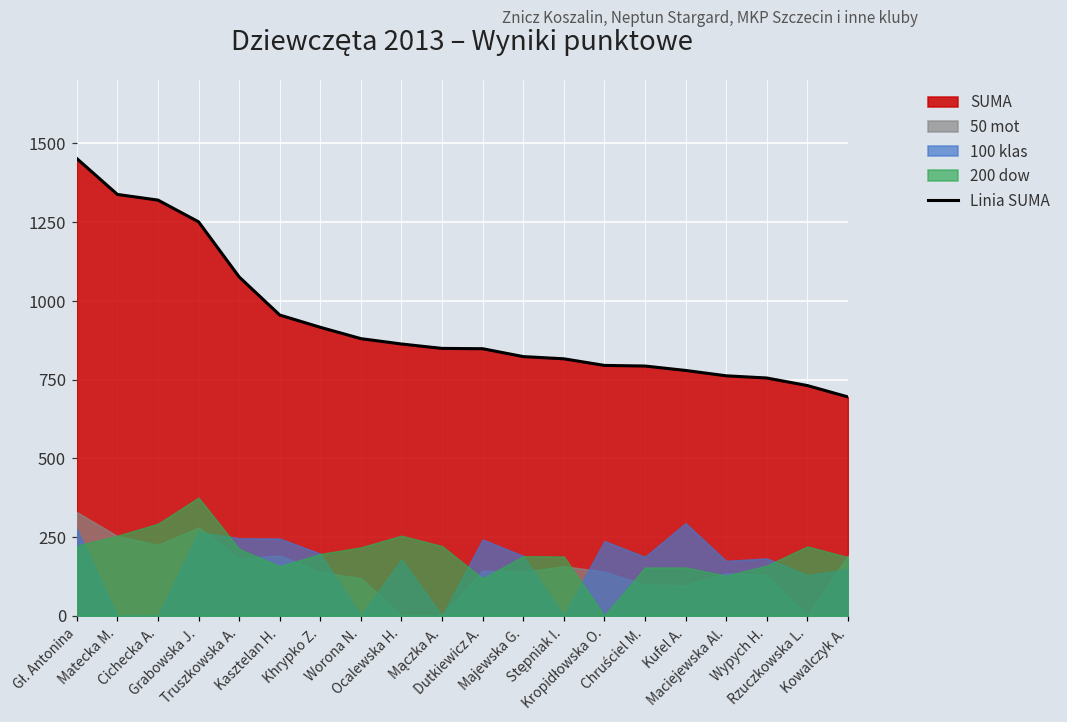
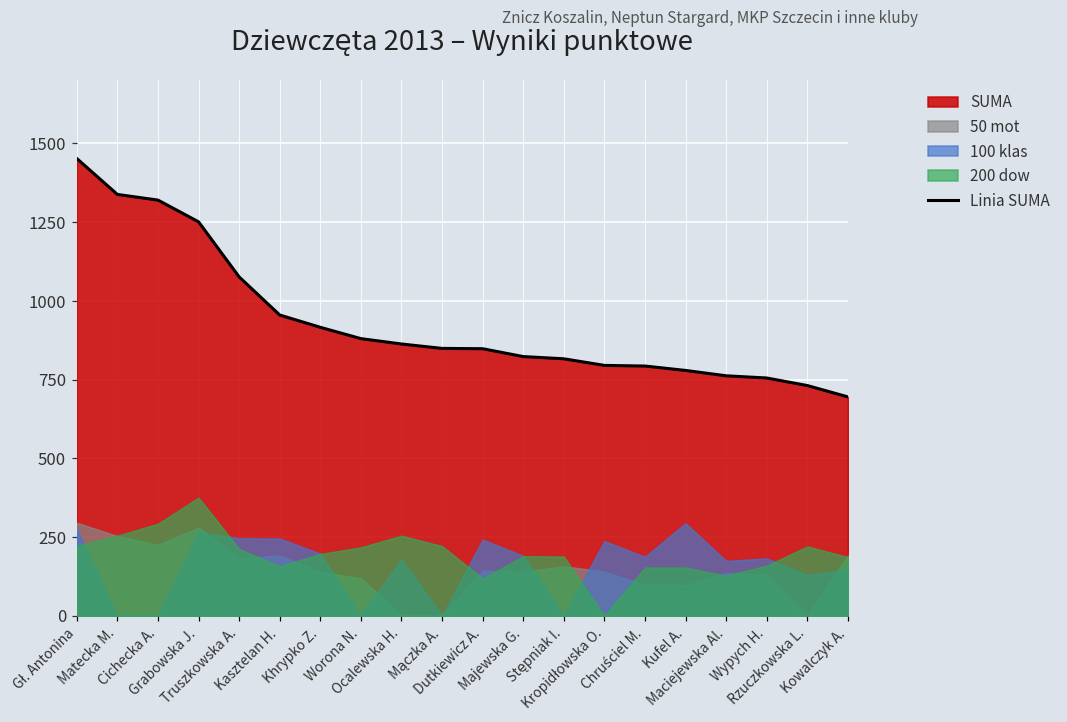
50 mot, Gł. Antonina: 330 -> 300
